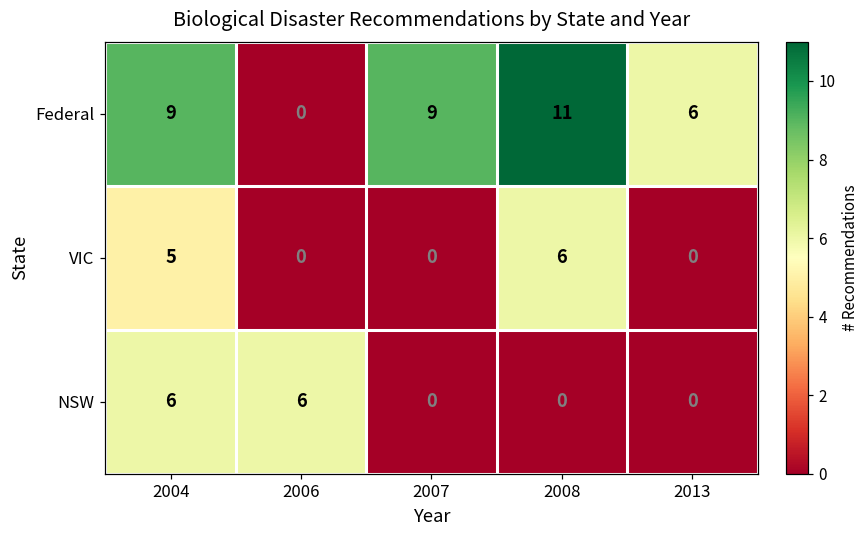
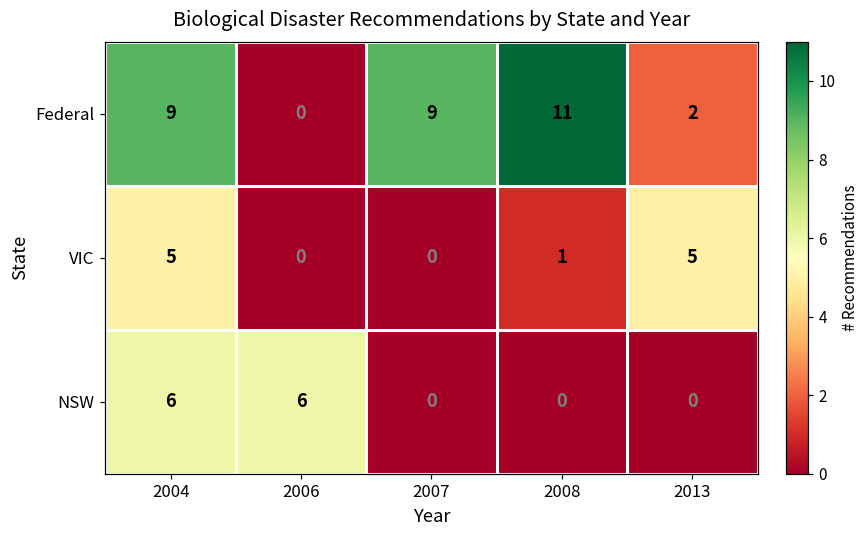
Federal, 2013: 6 -> 2
VIC, 2008: 6 -> 1
VIC, 2013: 0 -> 5
